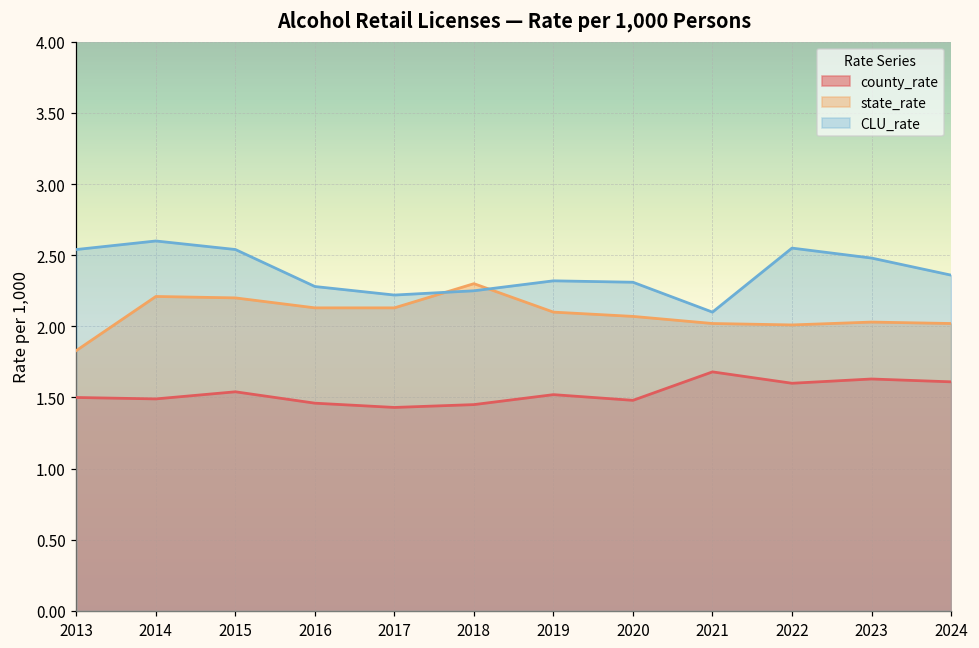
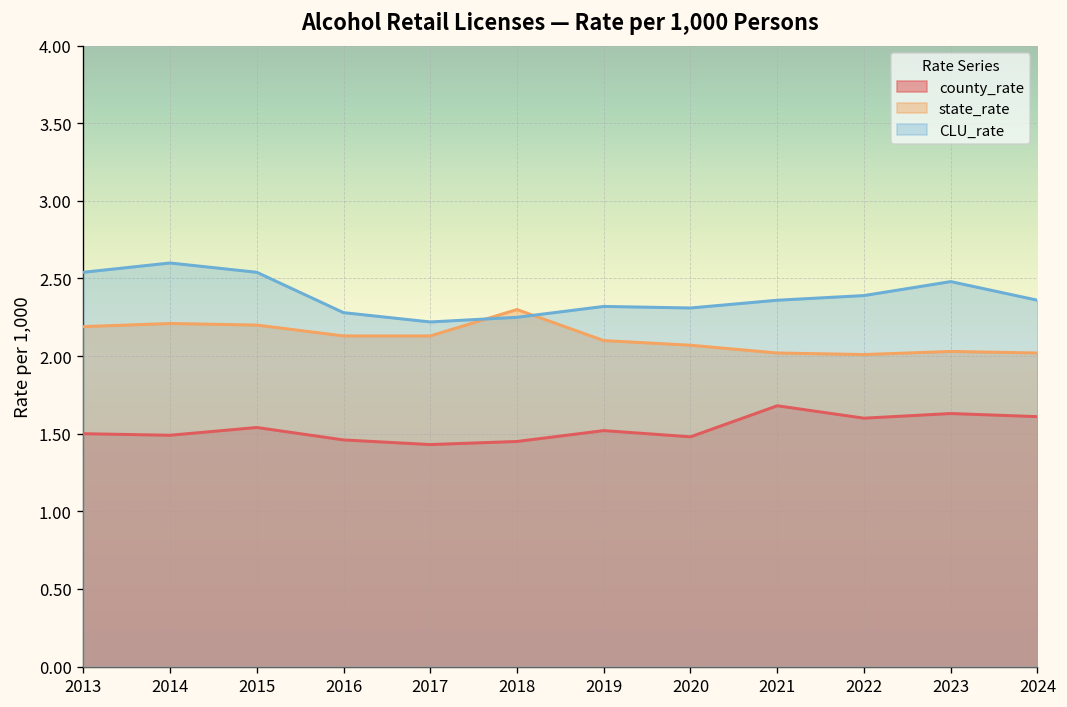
state_rate, 2013: 1.83 -> 2.19
CLU_rate, 2021: 2.10 -> 2.36
CLU_rate, 2022: 2.55 -> 2.39
